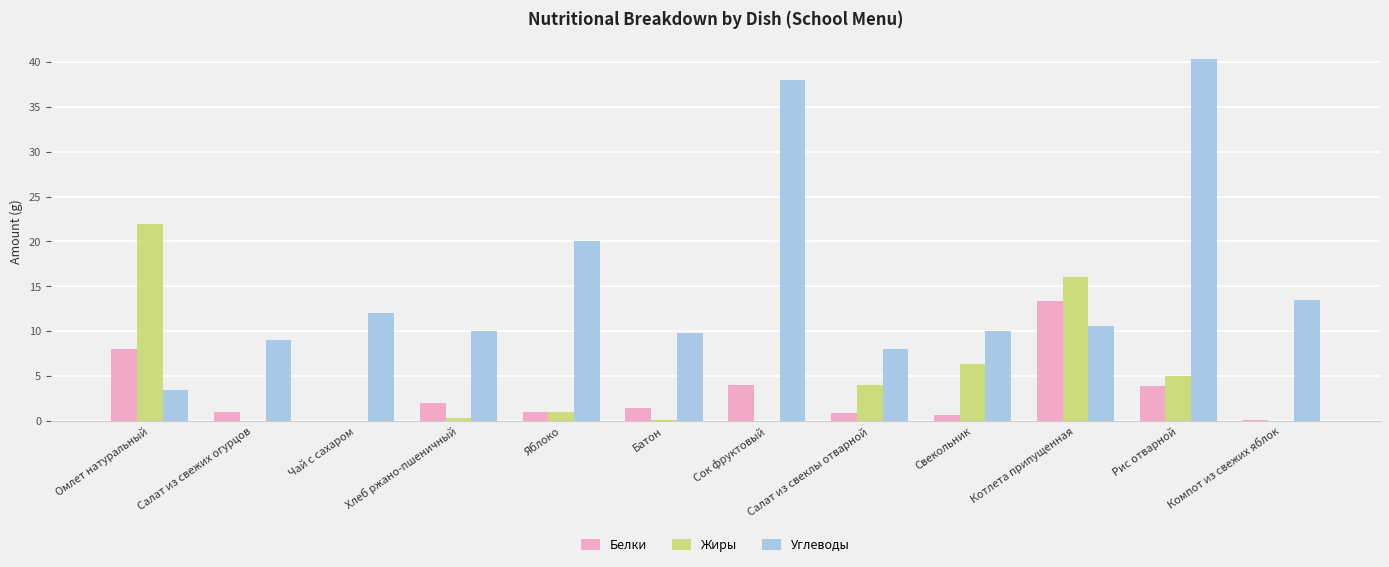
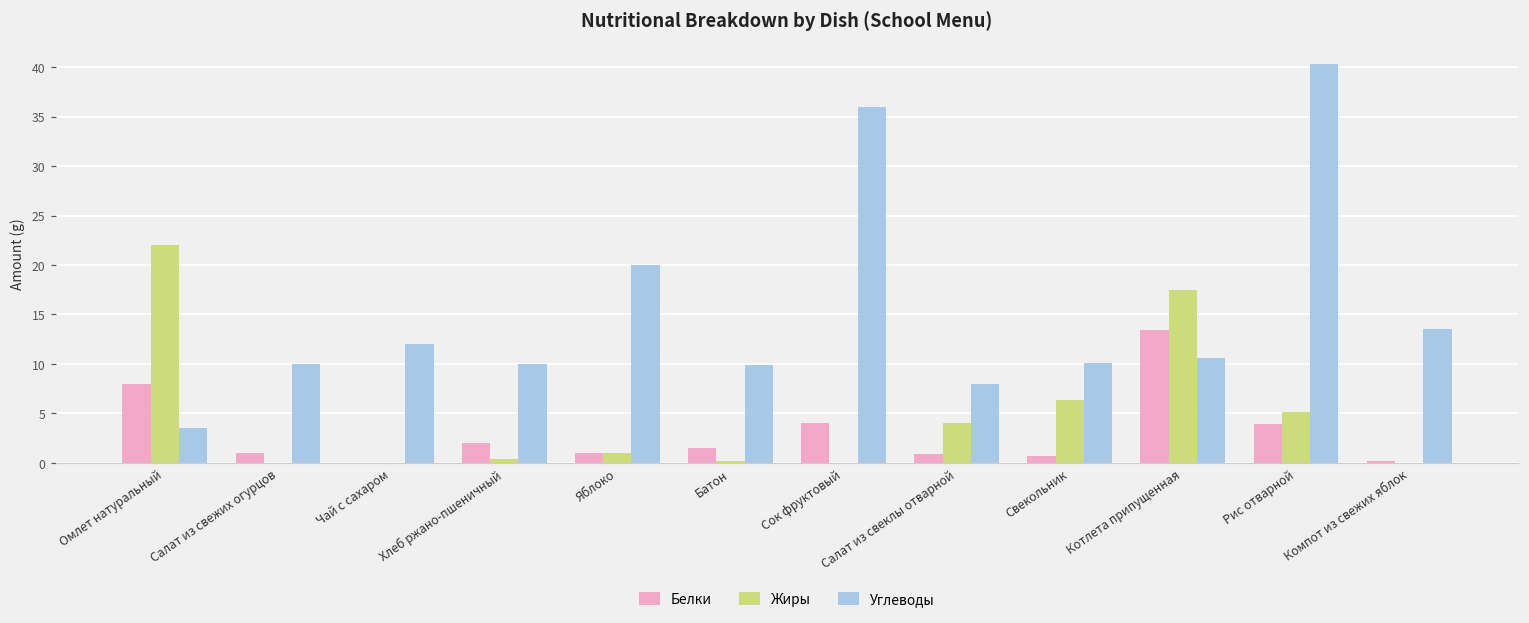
Углеводы, Салат из свежих огурцов: 9 -> 10
Углеводы, Сок фруктовый: 38 -> 36
Жиры, Котлета припущенная: 16 -> 18
